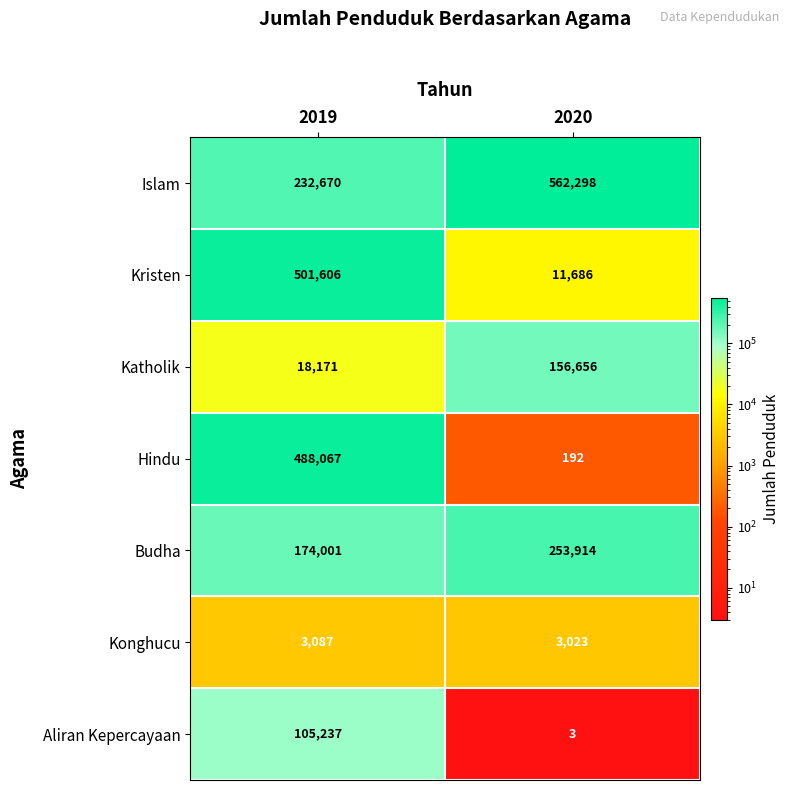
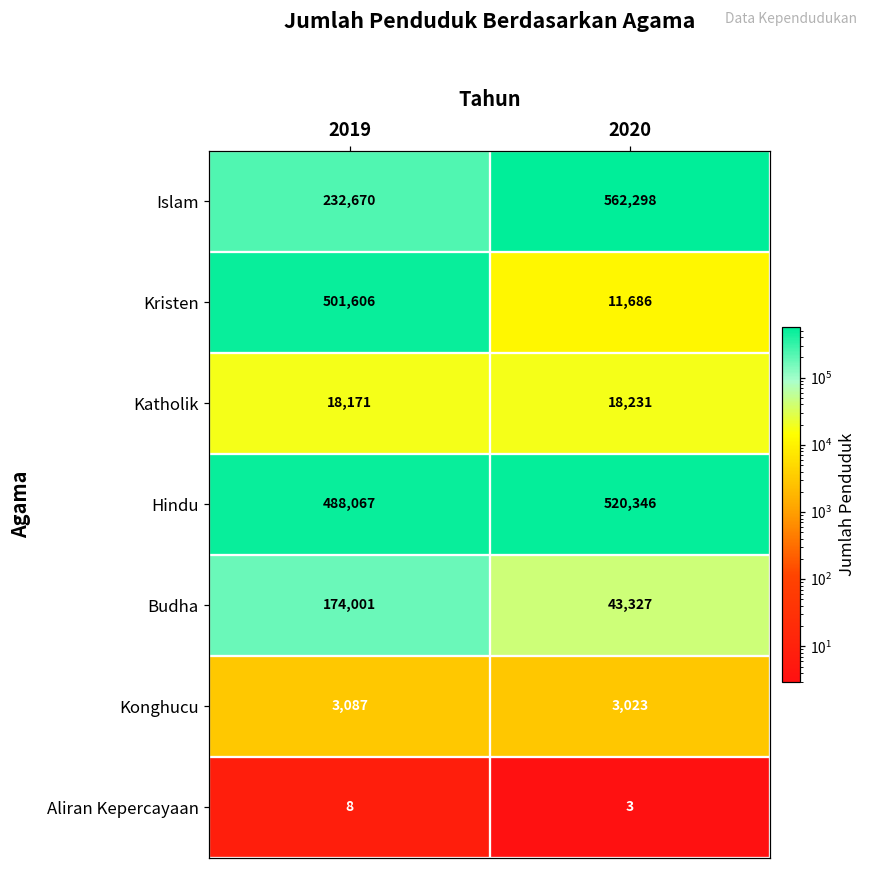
Katholik, 2020: 156,656 -> 18,231
Hindu, 2020: 192 -> 520,346
Budha, 2020: 253,914 -> 43,327
Aliran Kepercayaan, 2019: 105,237 -> 8
